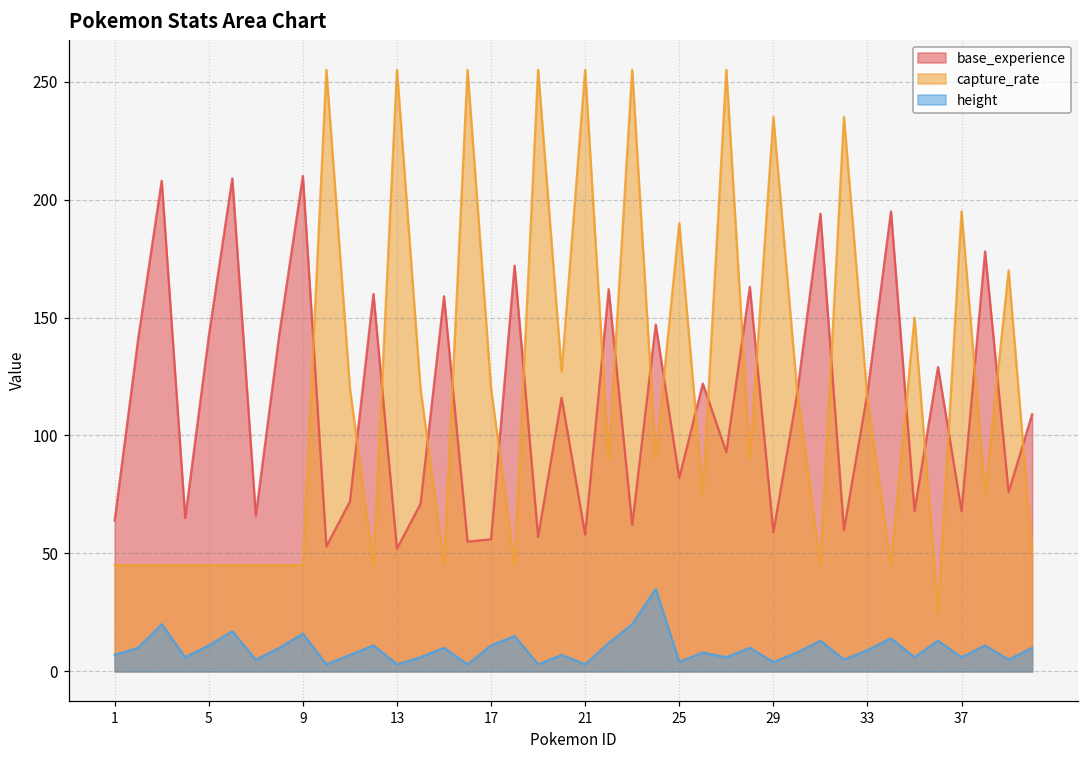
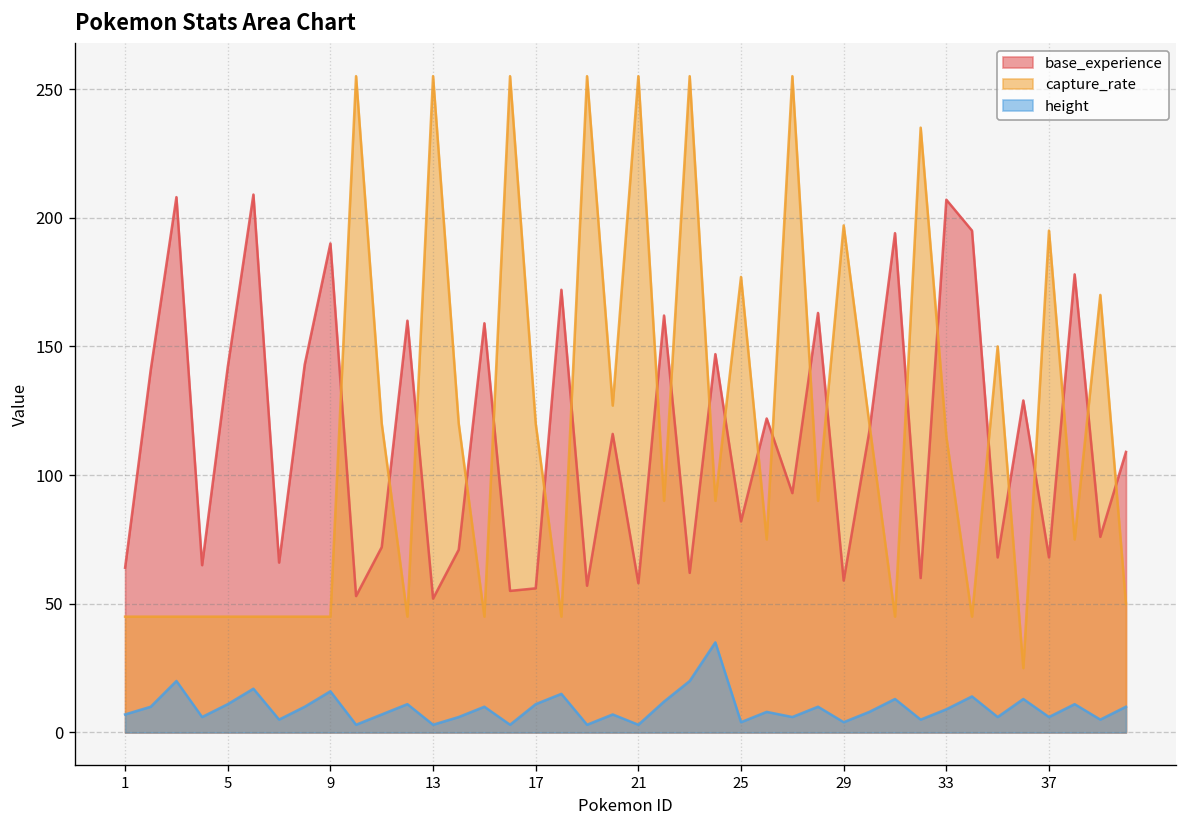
base_experience, 9: 210 -> 190
capture_rate, 25: 190 -> 177
capture_rate, 29: 235 -> 197
base_experience, 33: 118 -> 207
